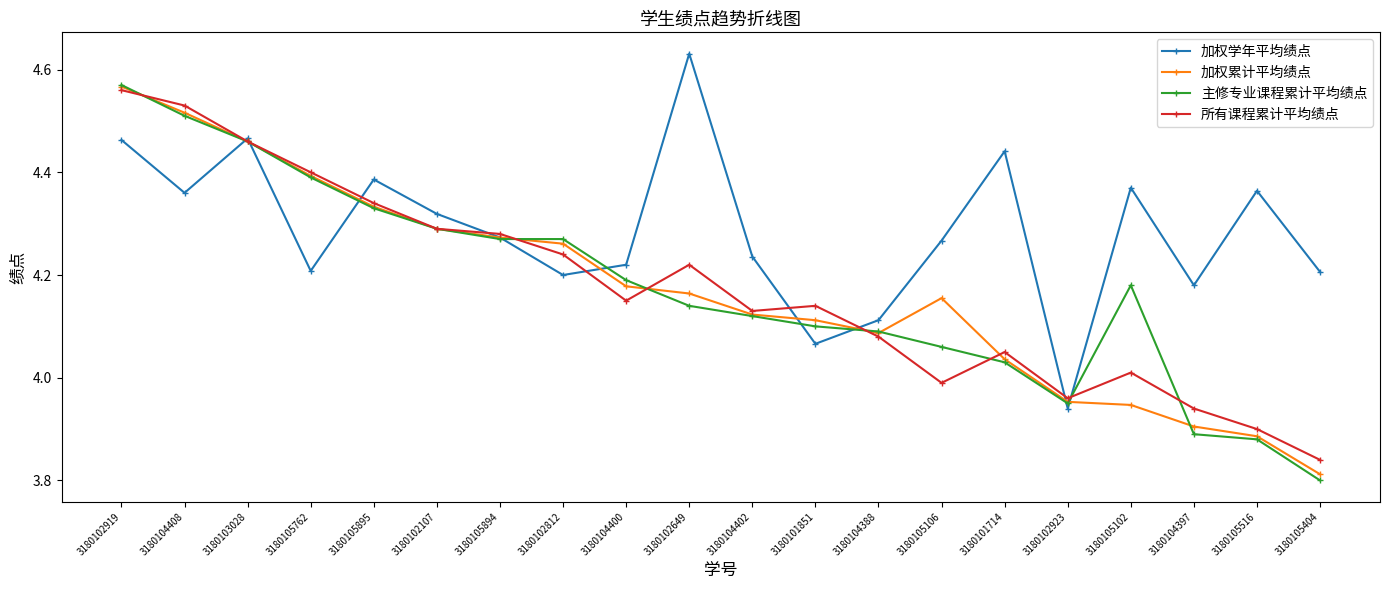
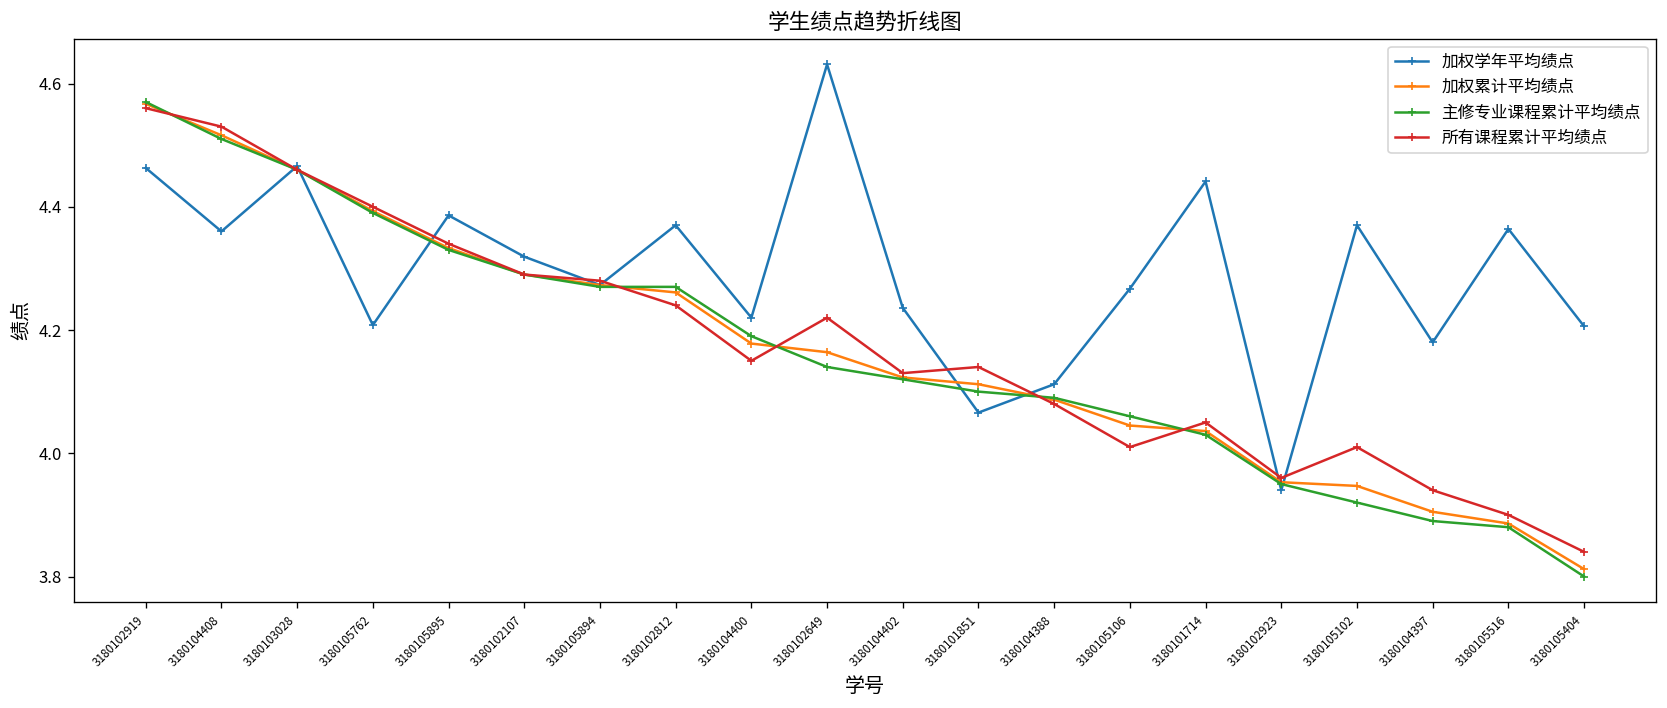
加权学年平均绩点, 3180102812: 4.20 -> 4.37
加权累计平均绩点, 3180105106: 4.16 -> 4.05
所有课程累计平均绩点, 3180105106: 3.99 -> 4.01
主修专业课程累计平均绩点, 3180105102: 4.18 -> 3.92
